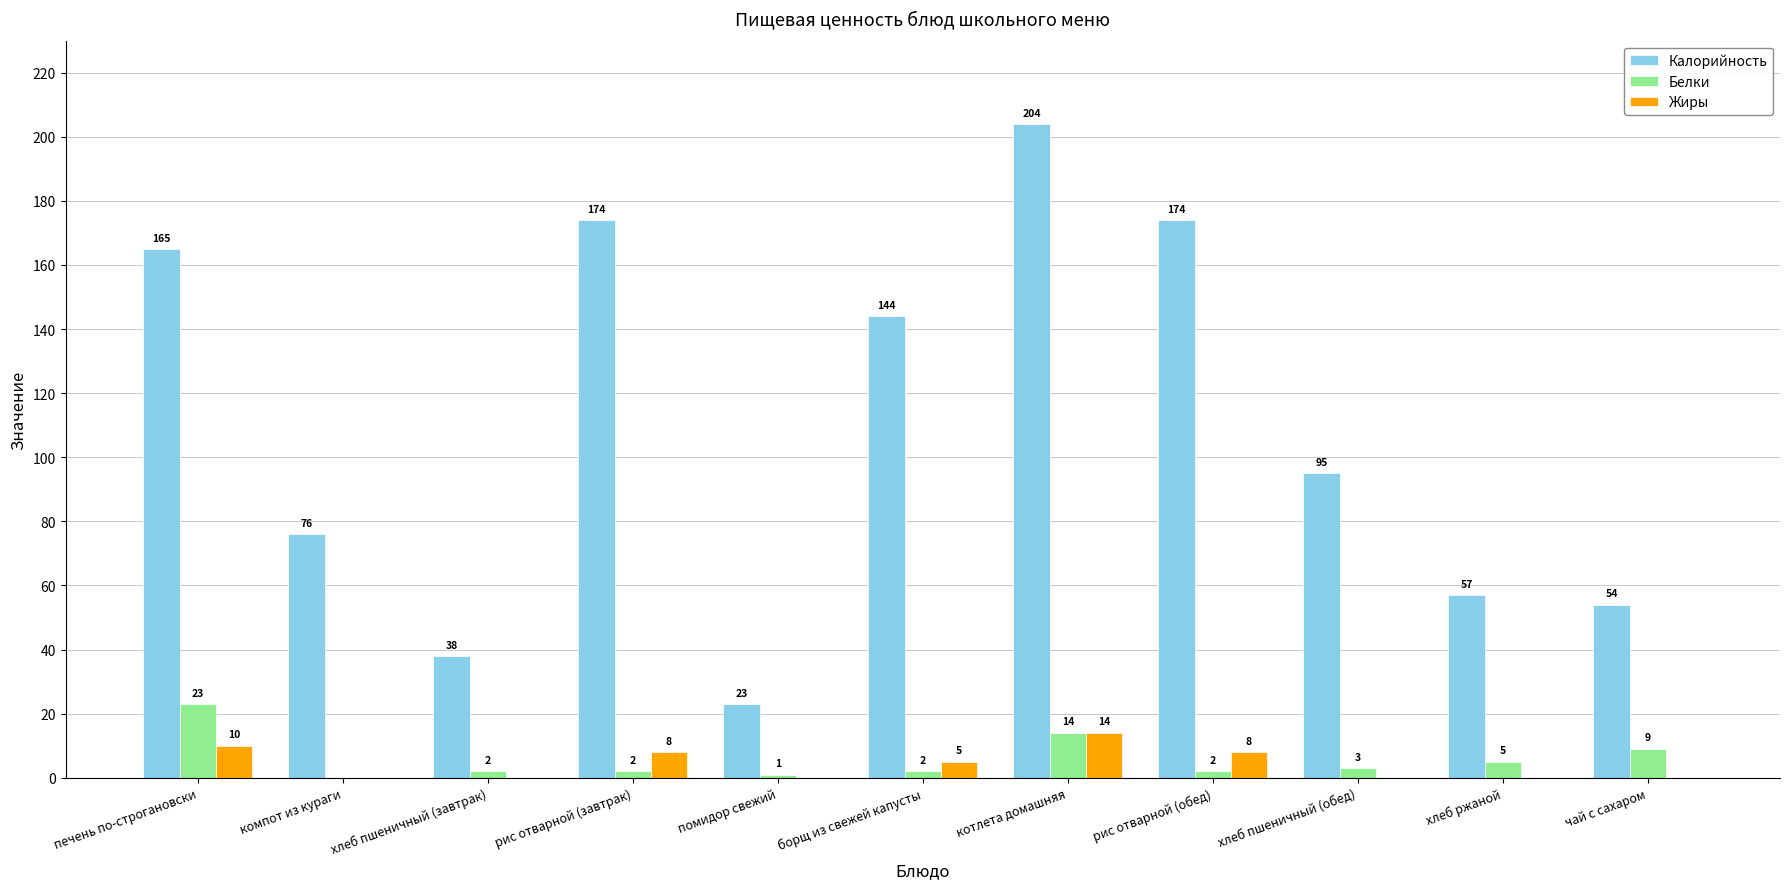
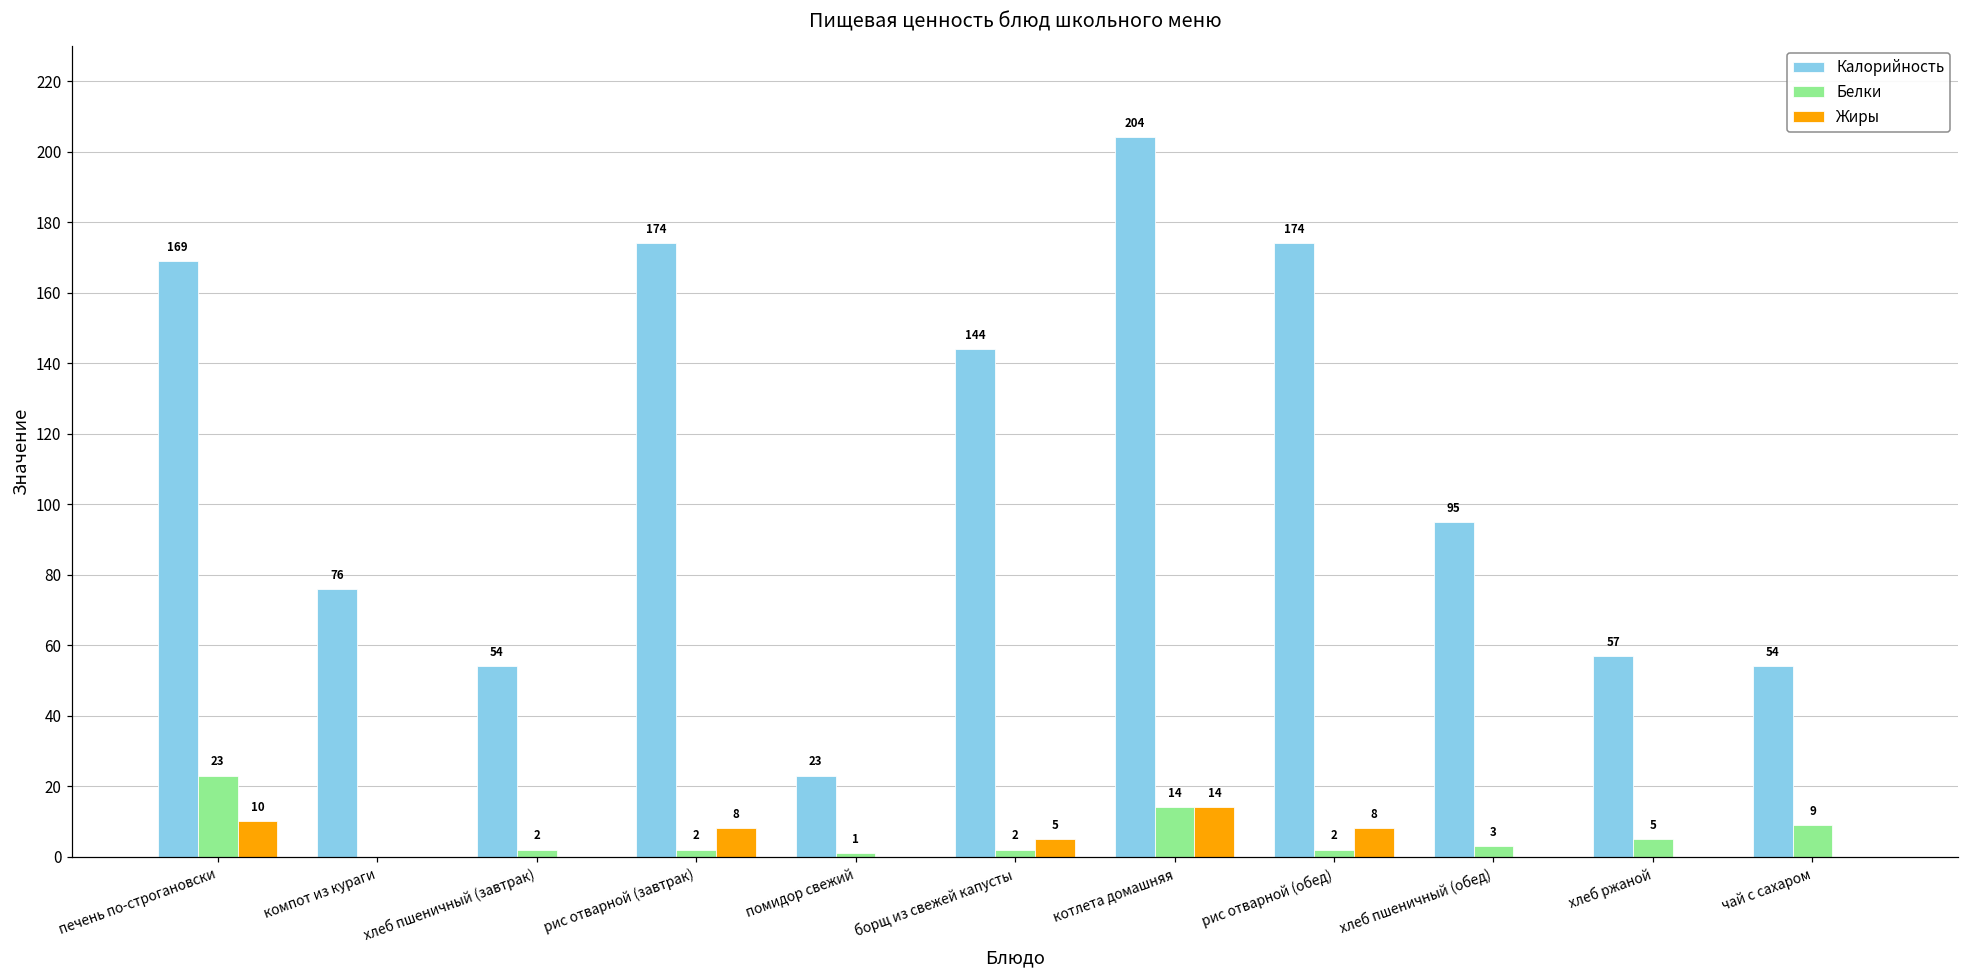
Калорийность, печень по-строгановски: 165 -> 169
Калорийность, хлеб пшеничный (завтрак): 38 -> 54
